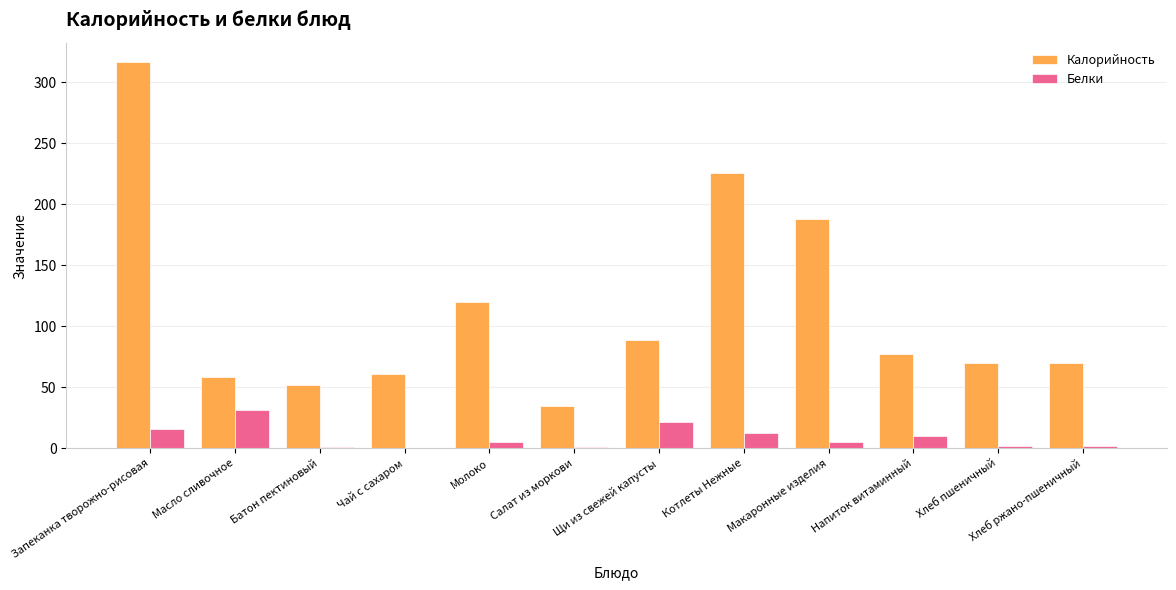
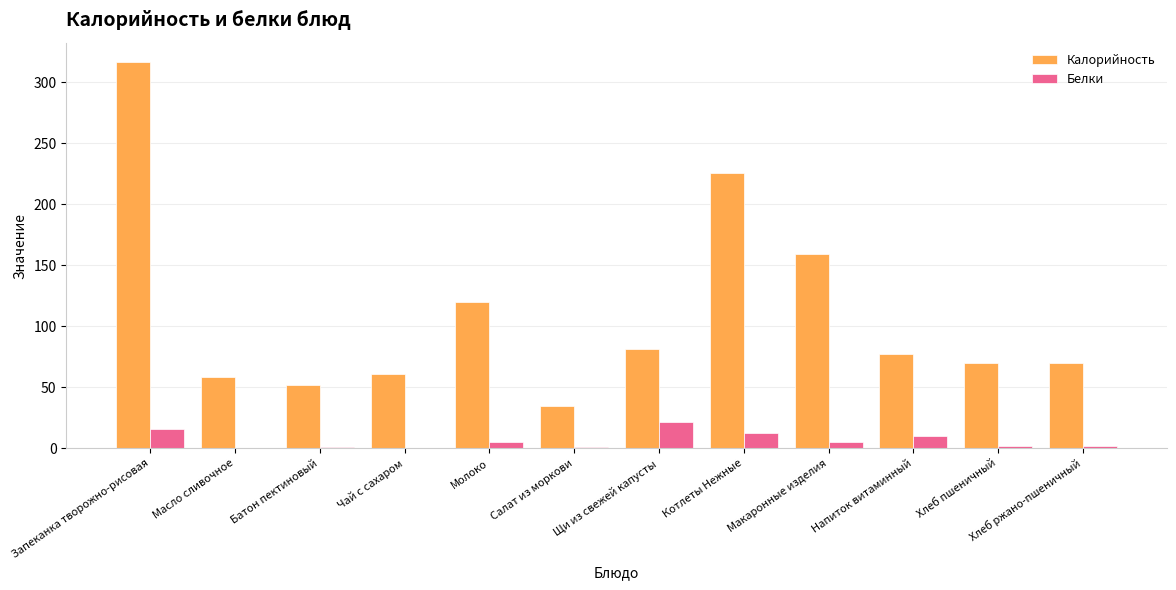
Белки, Масло сливочное: 31 -> 0
Калорийность, Щи из свежей капусты: 89 -> 81
Калорийность, Макаронные изделия: 188 -> 160
